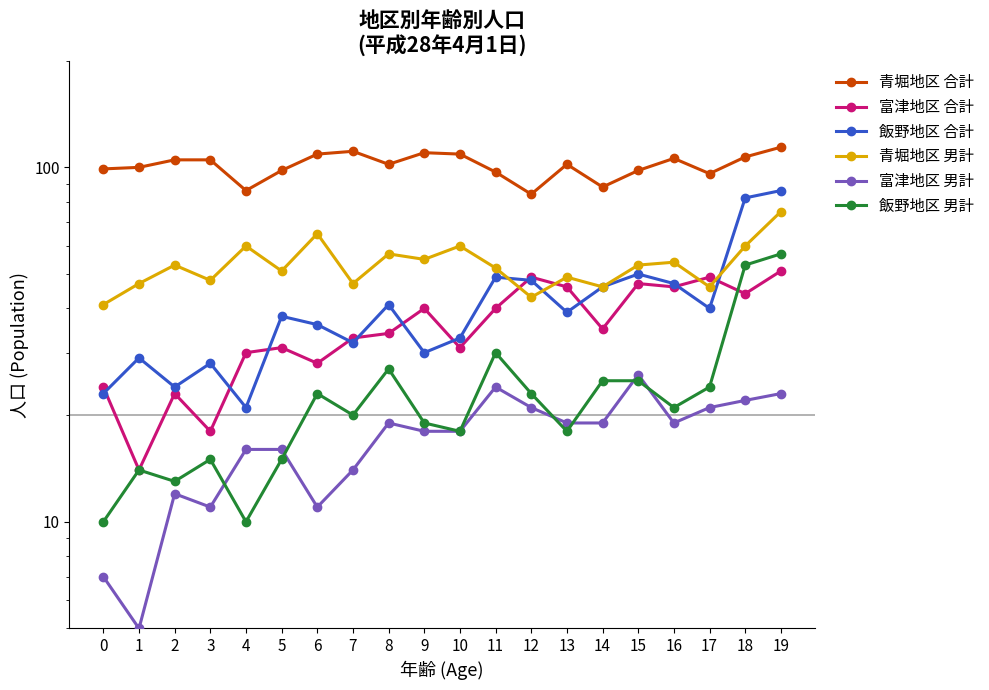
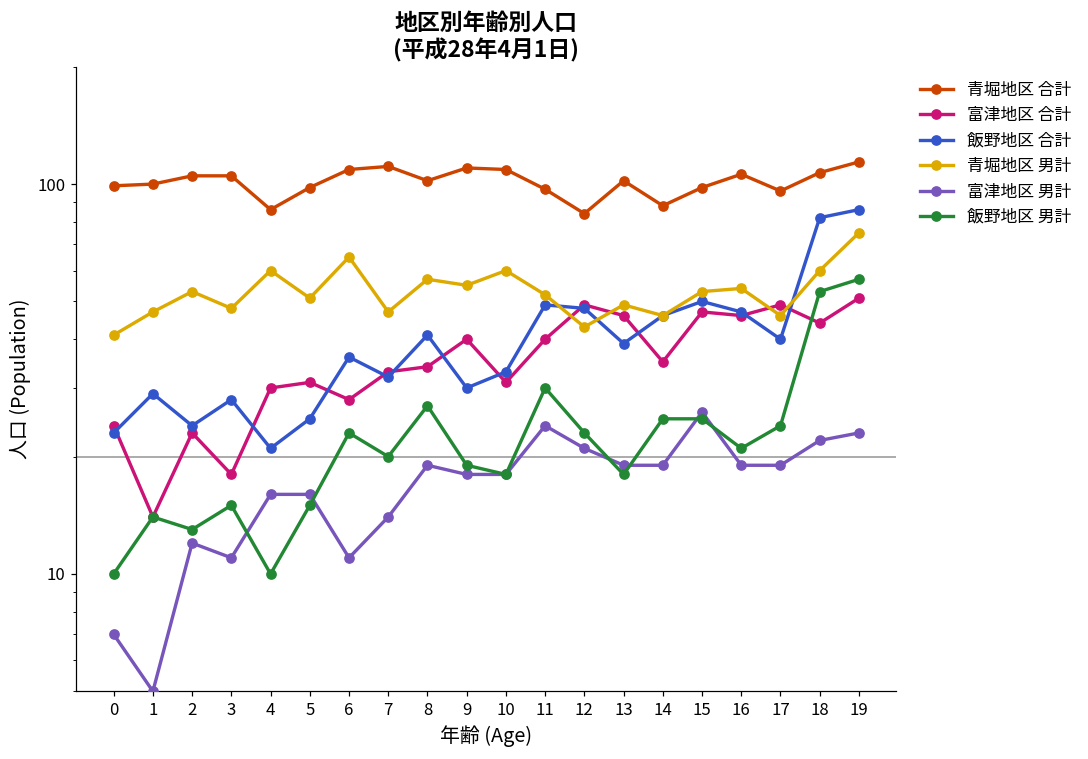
飯野地区 合計, 5: 38 -> 25
富津地区 男計, 17: 21 -> 19
